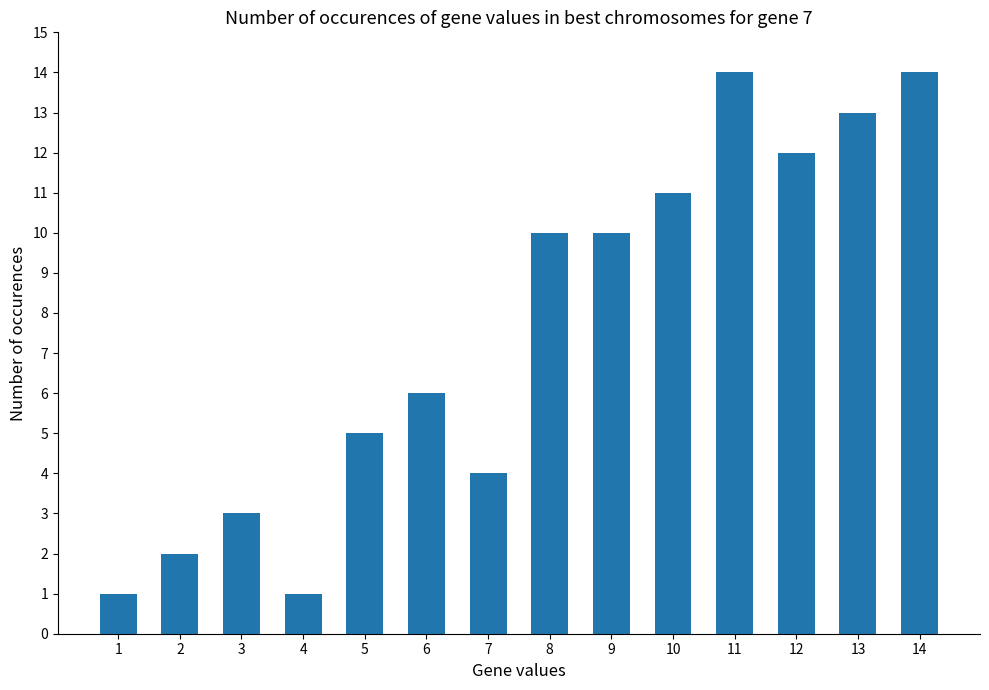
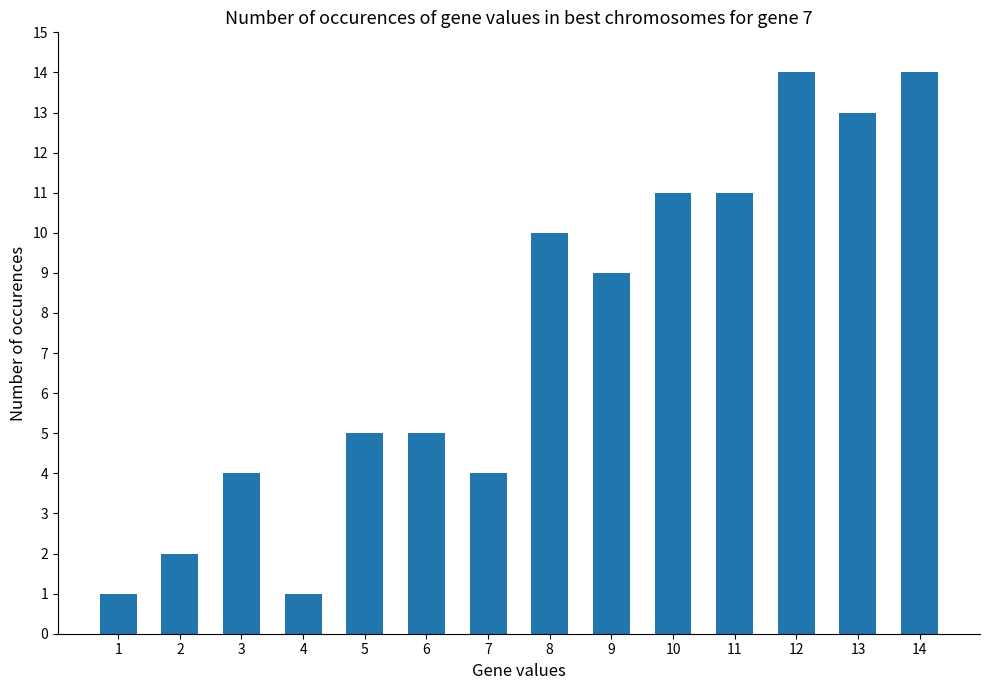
3: 3 -> 4
6: 6 -> 5
9: 10 -> 9
11: 14 -> 11
12: 12 -> 14
